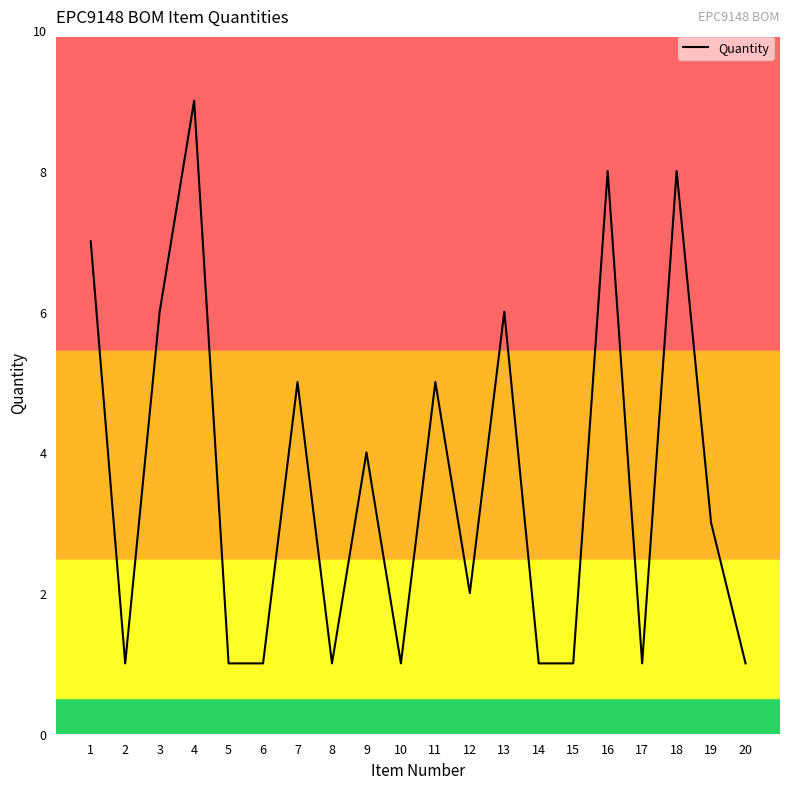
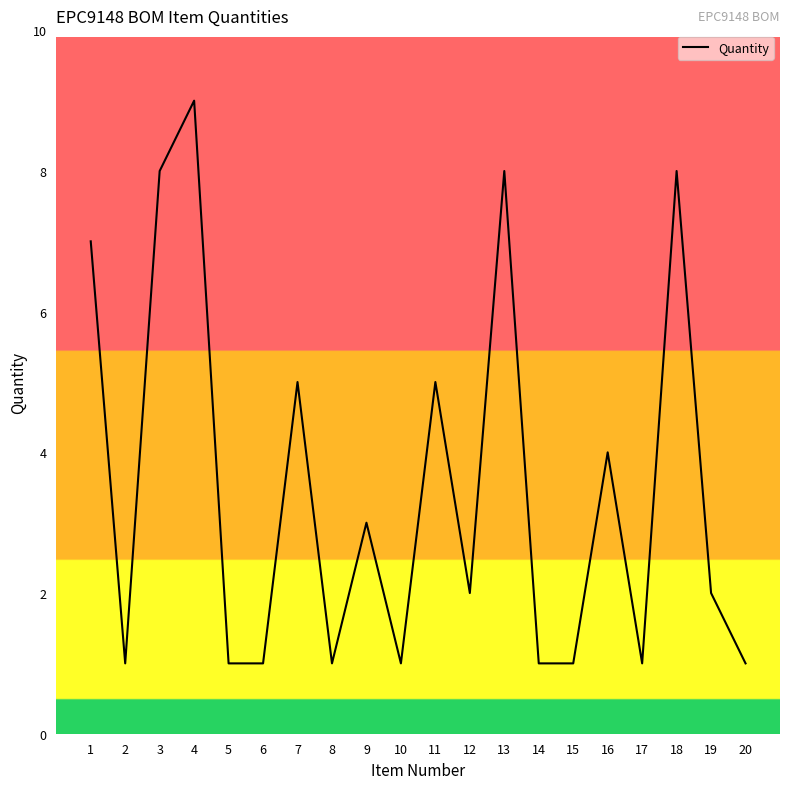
3: 6 -> 8
9: 4 -> 3
13: 6 -> 8
16: 8 -> 4
19: 3 -> 2
